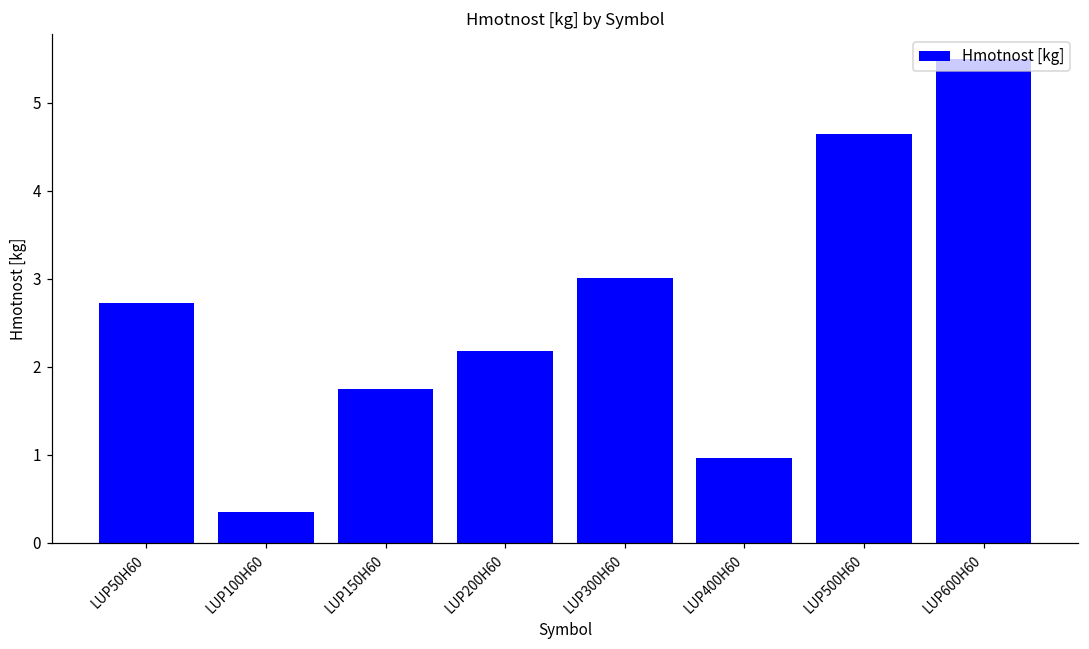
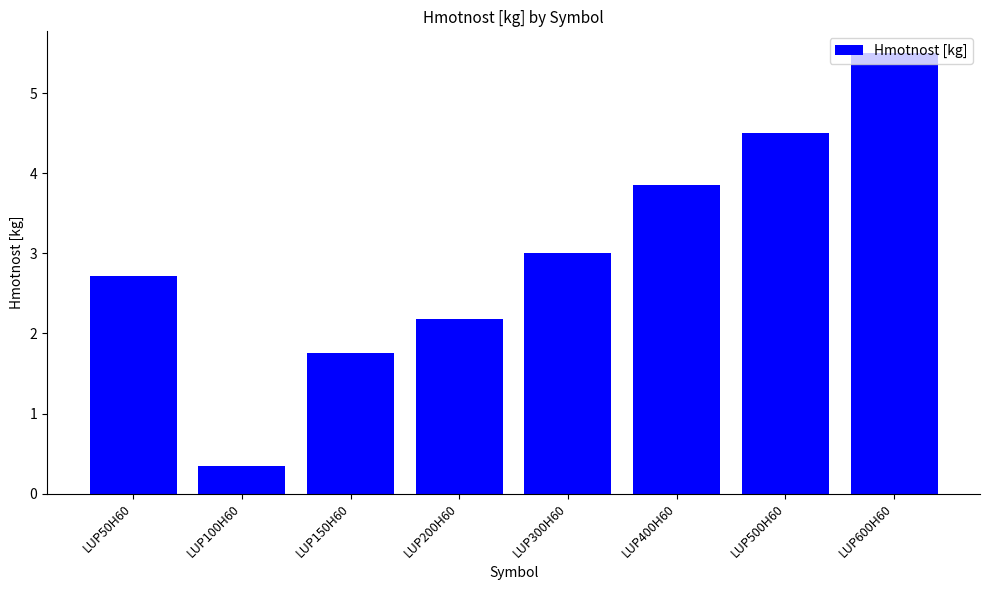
LUP400H60: 1.0 -> 3.9
LUP500H60: 4.7 -> 4.5
